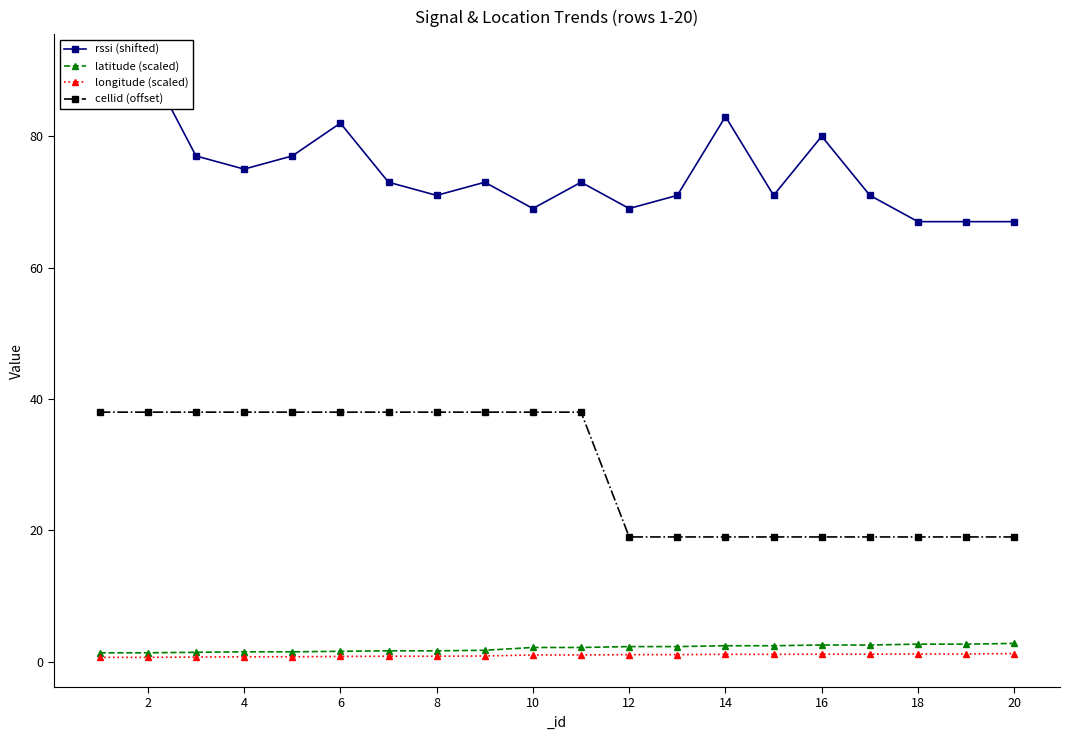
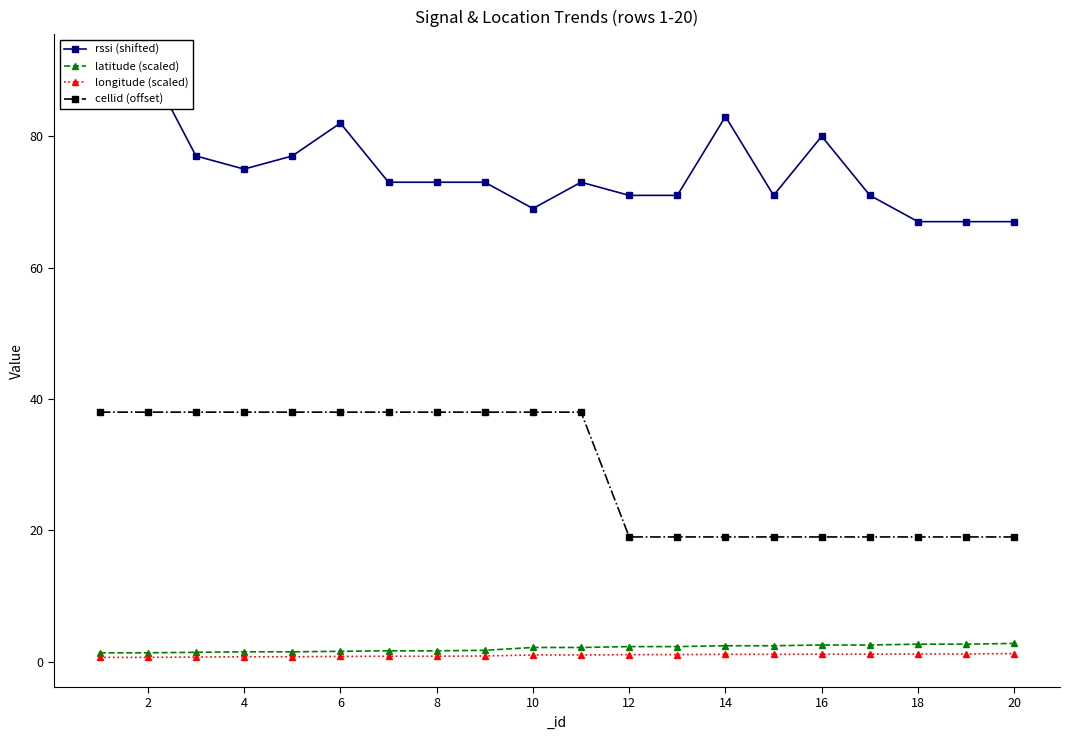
rssi (shifted), 8: 71 -> 73
rssi (shifted), 12: 69 -> 71
